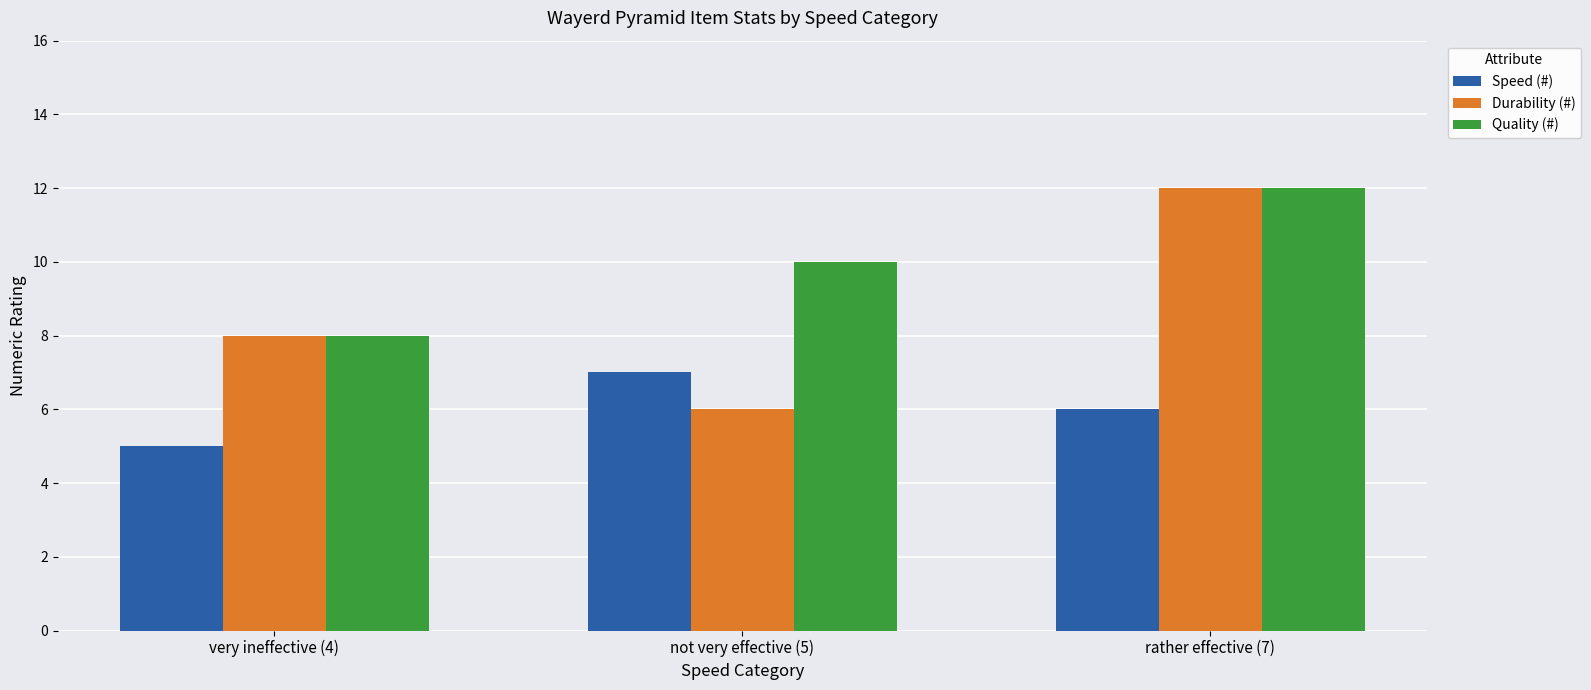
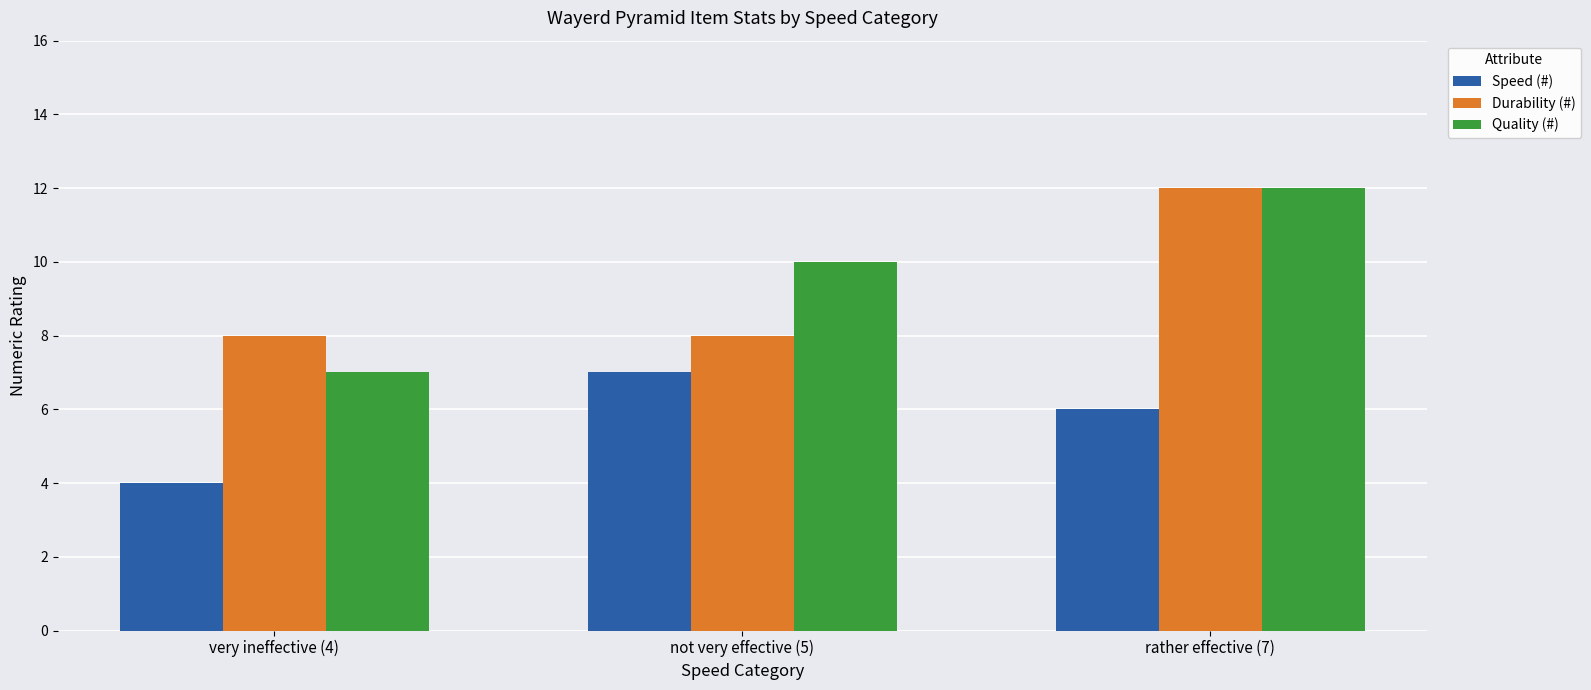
Speed (#), very ineffective (4): 5 -> 4
Quality (#), very ineffective (4): 8 -> 7
Durability (#), not very effective (5): 6 -> 8
